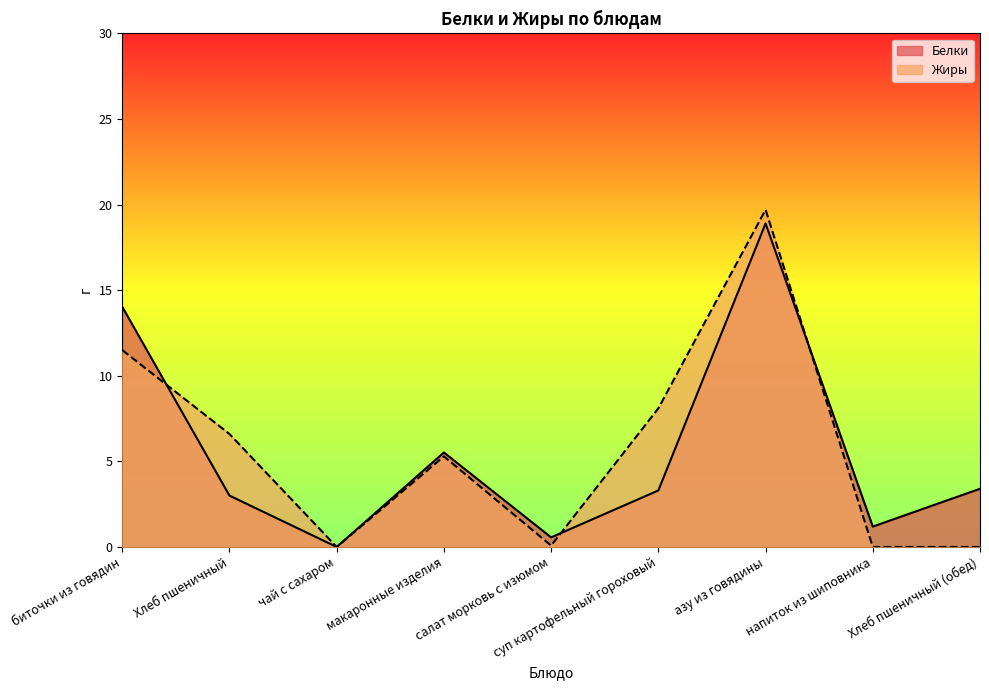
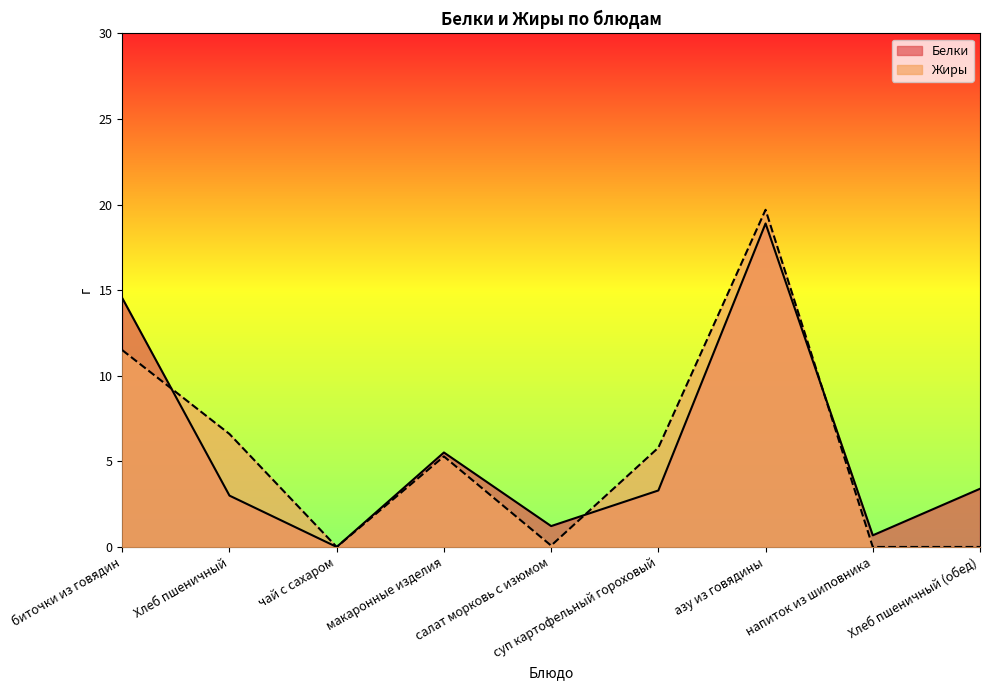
Белки, биточки из говядин: 14.0 -> 14.5
Белки, салат морковь с изюмом: 0.6 -> 1.2
Жиры, суп картофельный гороховый: 8.1 -> 5.8
Белки, напиток из шиповника: 1.2 -> 0.7
